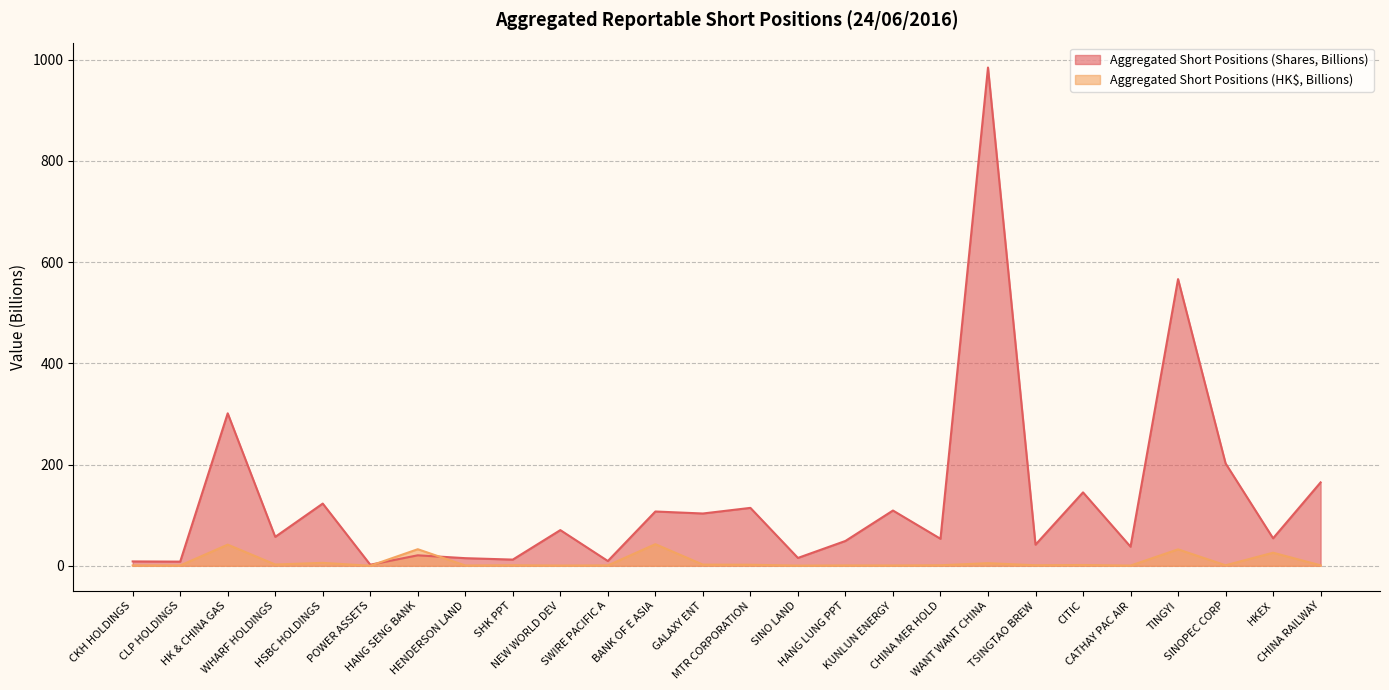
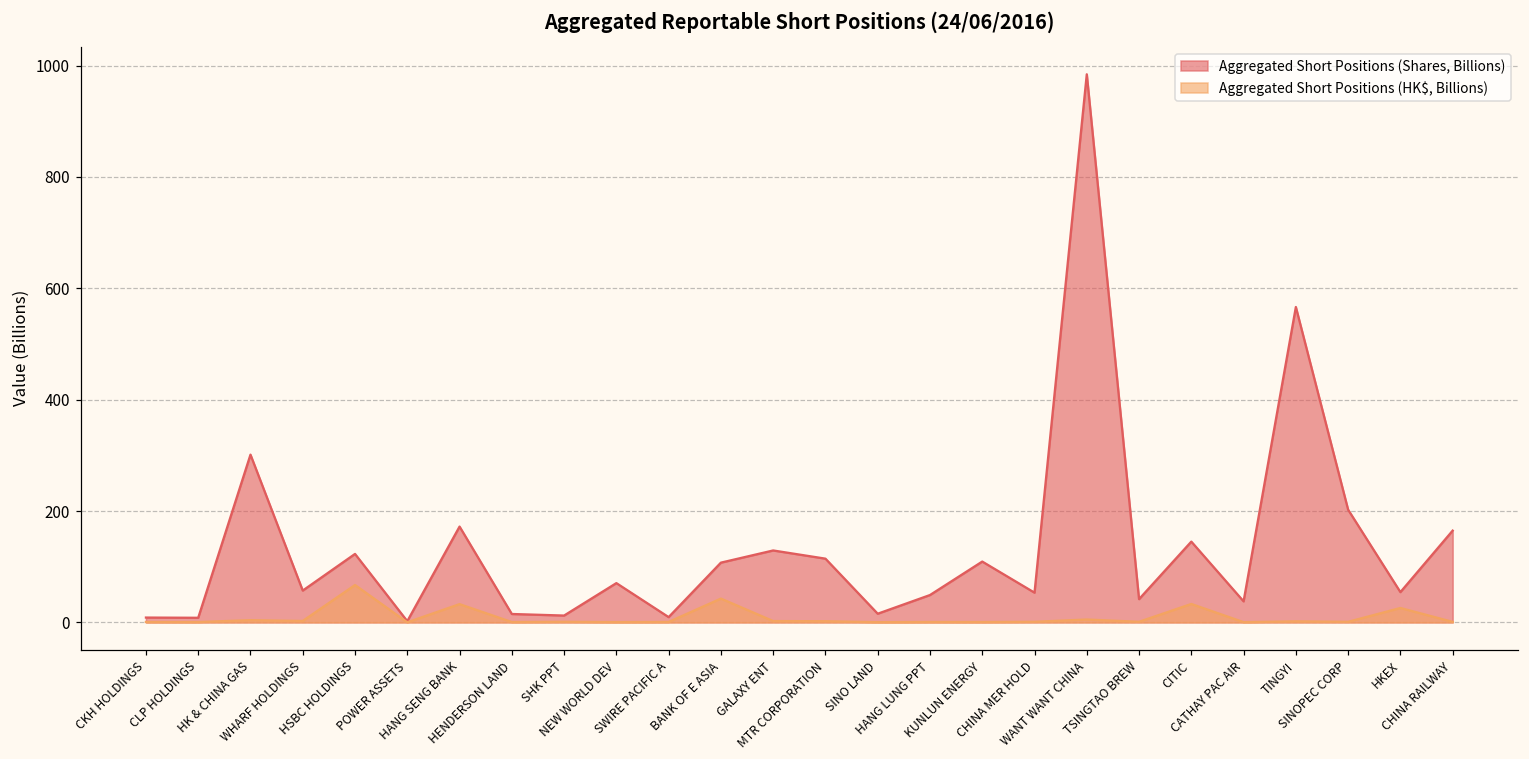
Aggregated Short Positions (HK$, Billions), HK & CHINA GAS: 40 -> 0
Aggregated Short Positions (HK$, Billions), HSBC HOLDINGS: 10 -> 70
Aggregated Short Positions (Shares, Billions), HANG SENG BANK: 20 -> 170
Aggregated Short Positions (Shares, Billions), GALAXY ENT: 100 -> 130
Aggregated Short Positions (HK$, Billions), CITIC: 0 -> 30
Aggregated Short Positions (HK$, Billions), TINGYI: 30 -> 0
